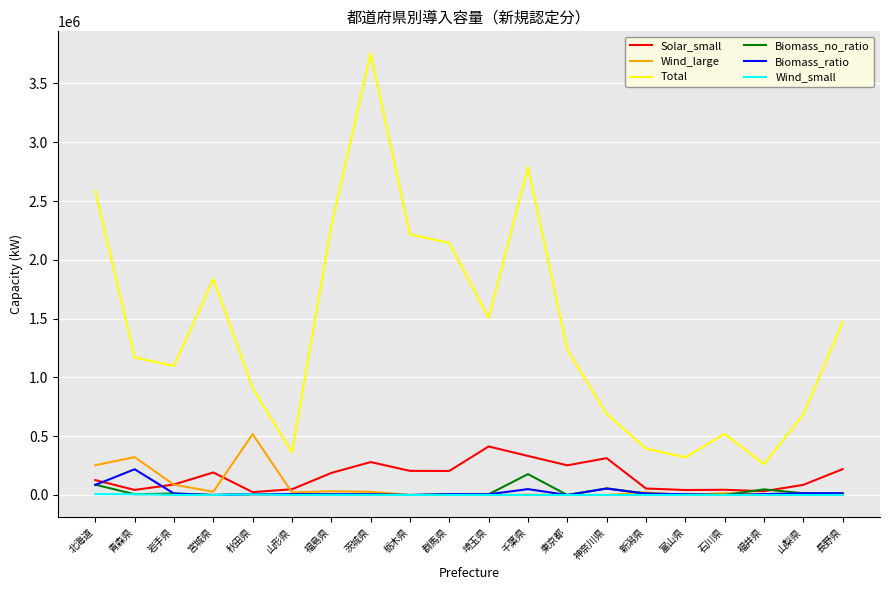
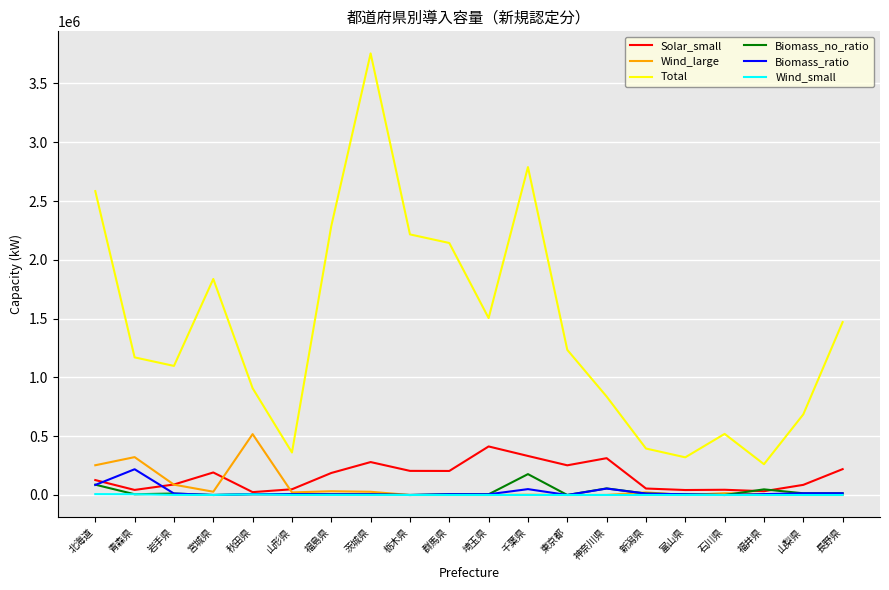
Total, 神奈川県: 690000 -> 840000
